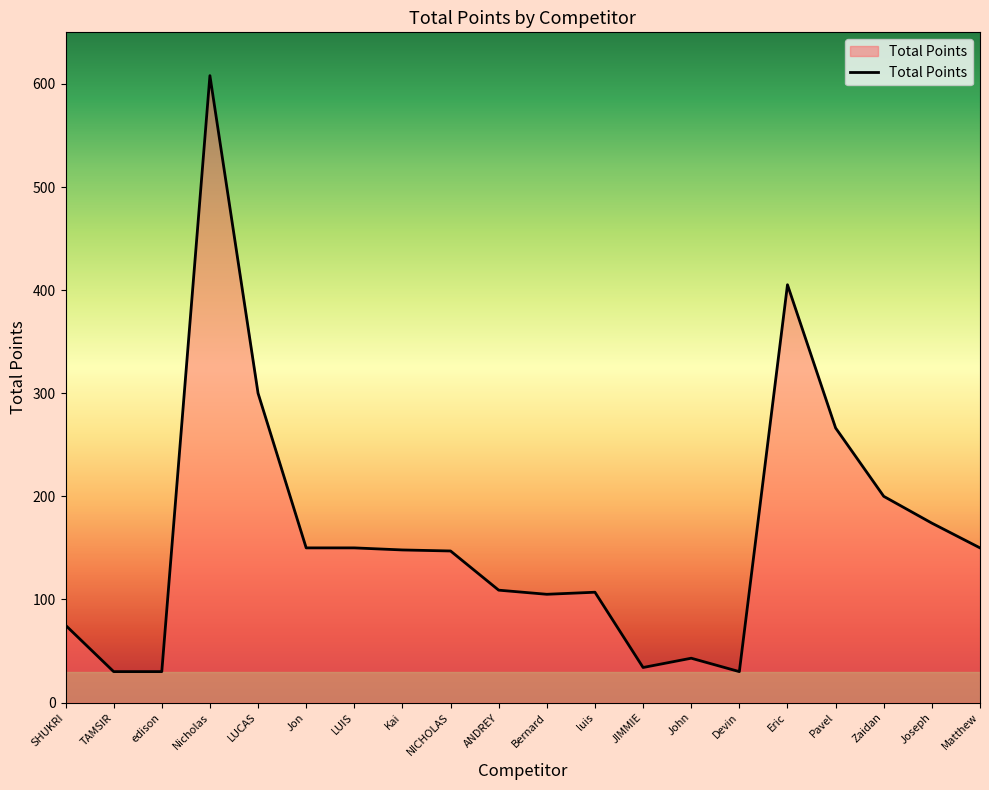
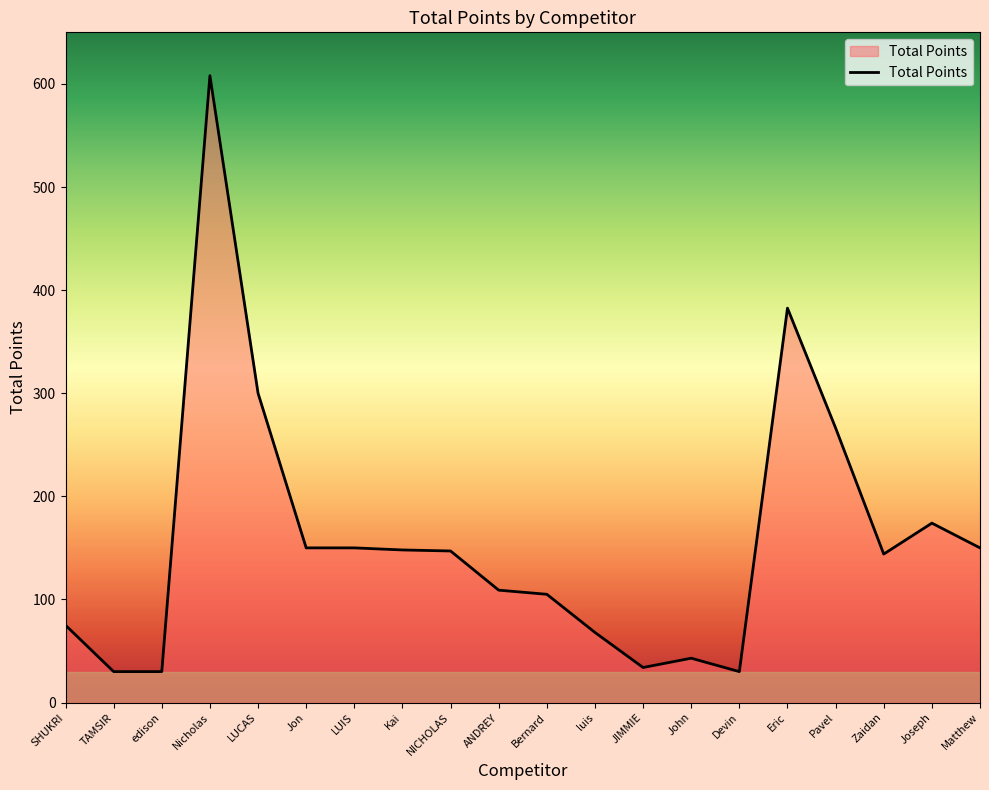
luis: 107 -> 68
Eric: 405 -> 383
Zaidan: 200 -> 144
